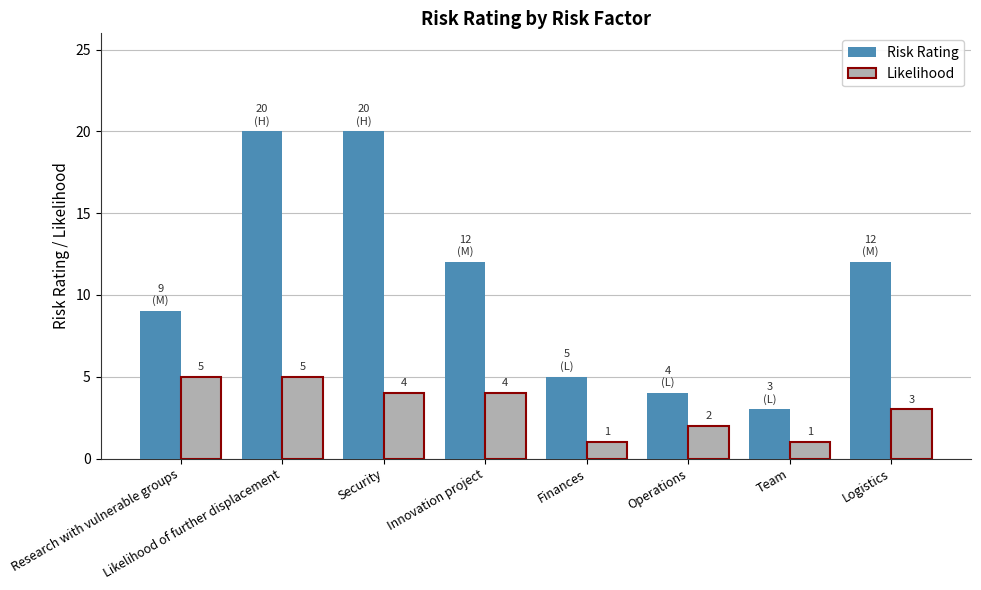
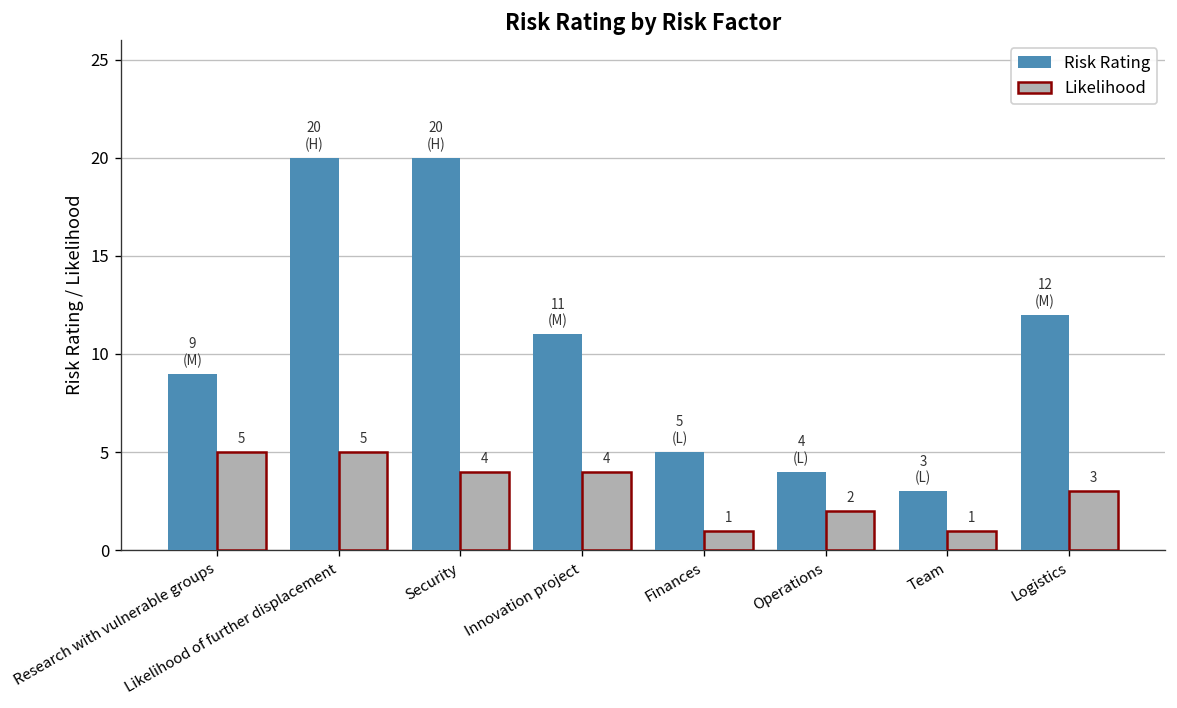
Risk Rating, Innovation project: 12 -> 11
